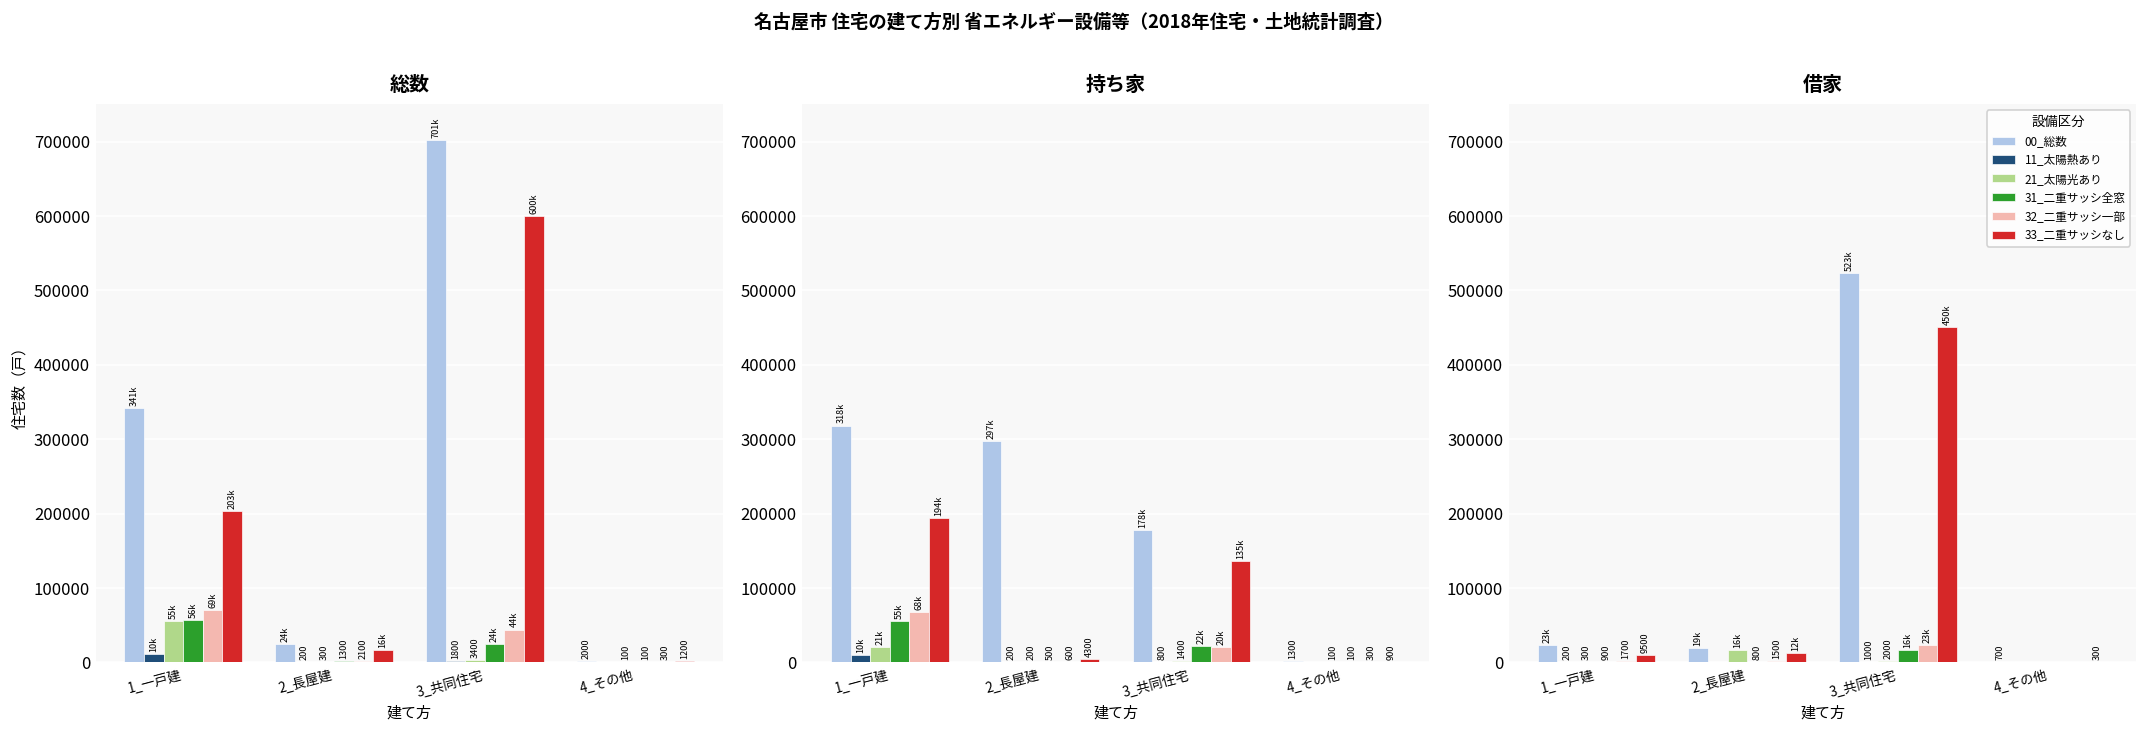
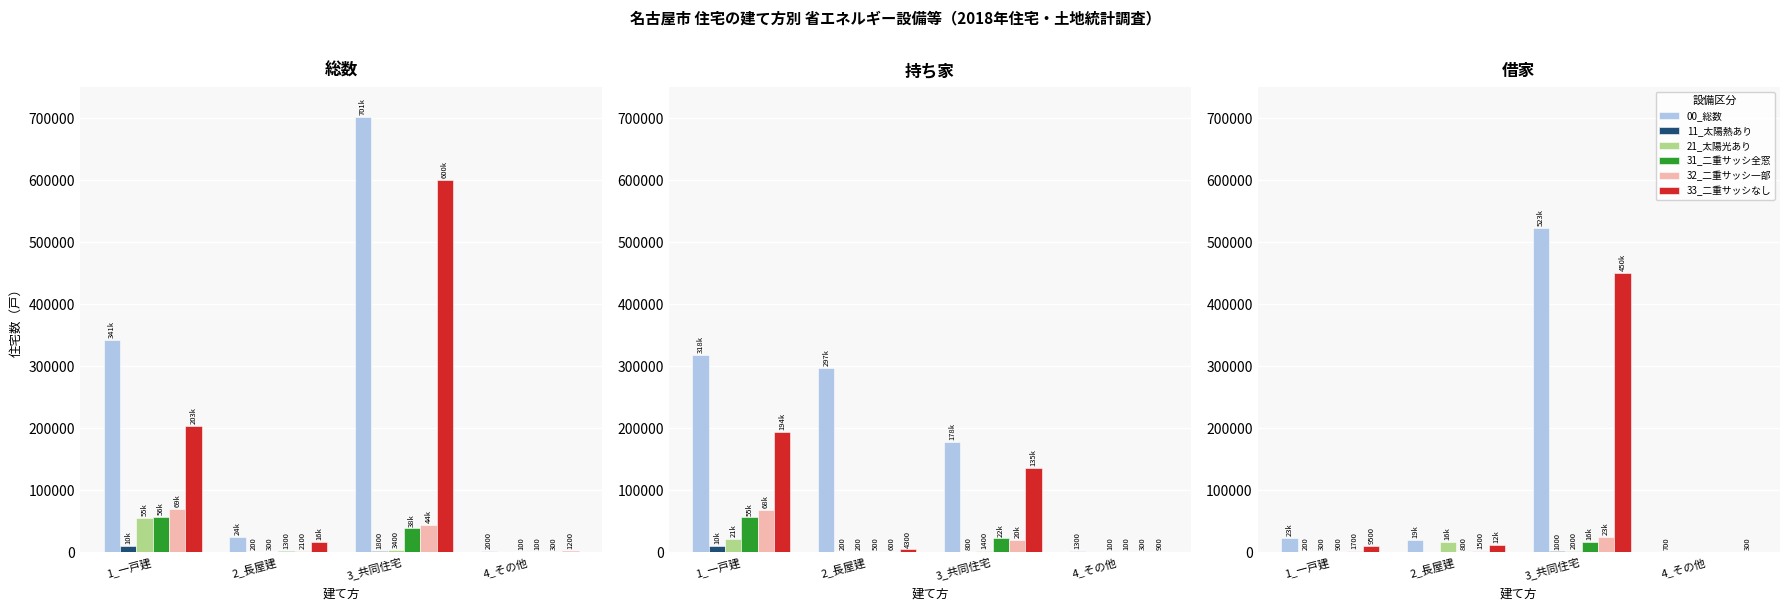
総数, 31_二重サッシ全窓, 3_共同住宅: 24k -> 38k
